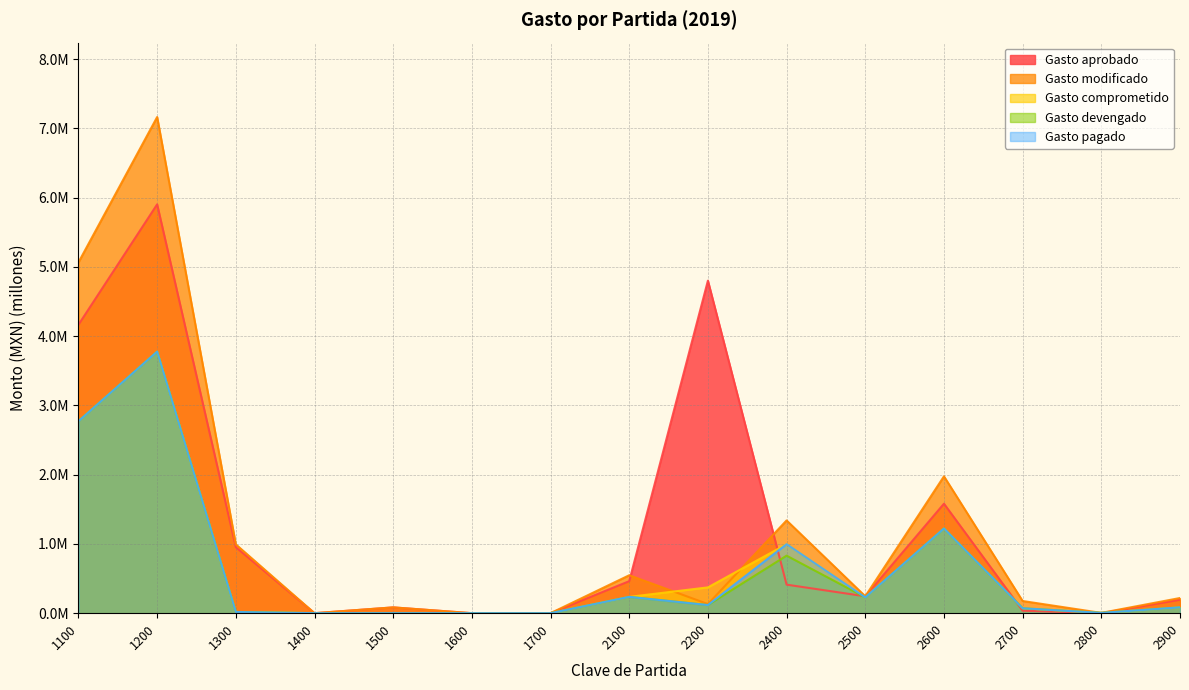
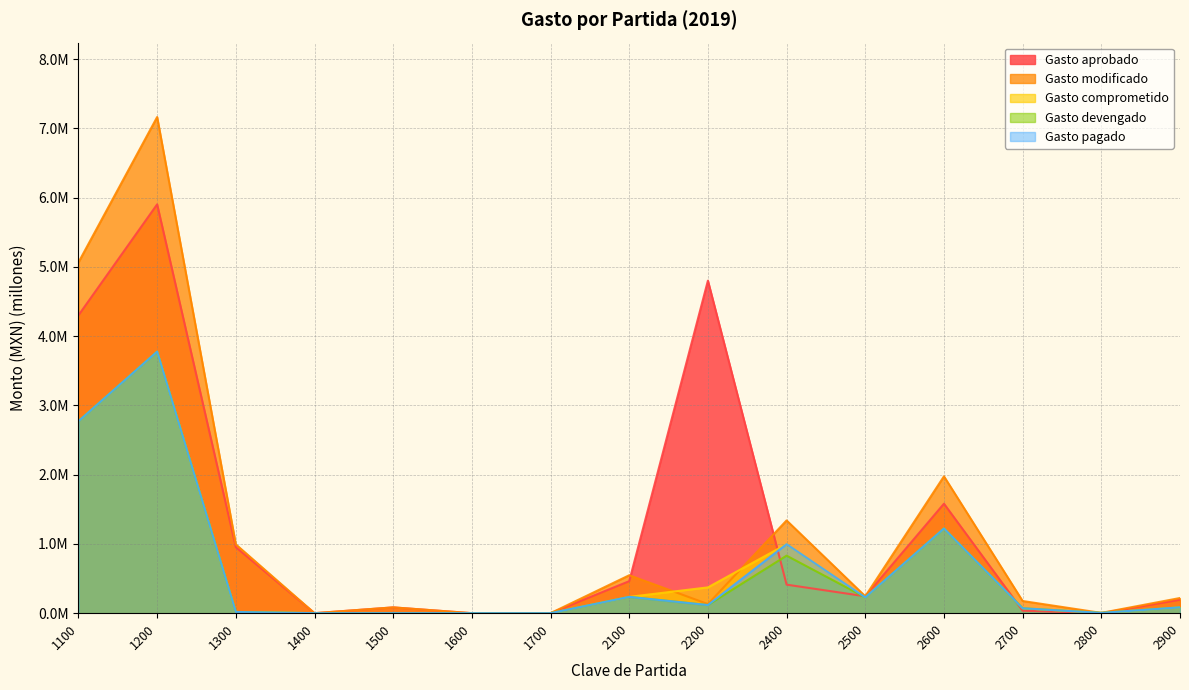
Gasto aprobado, 1100: 4200000 -> 4300000
